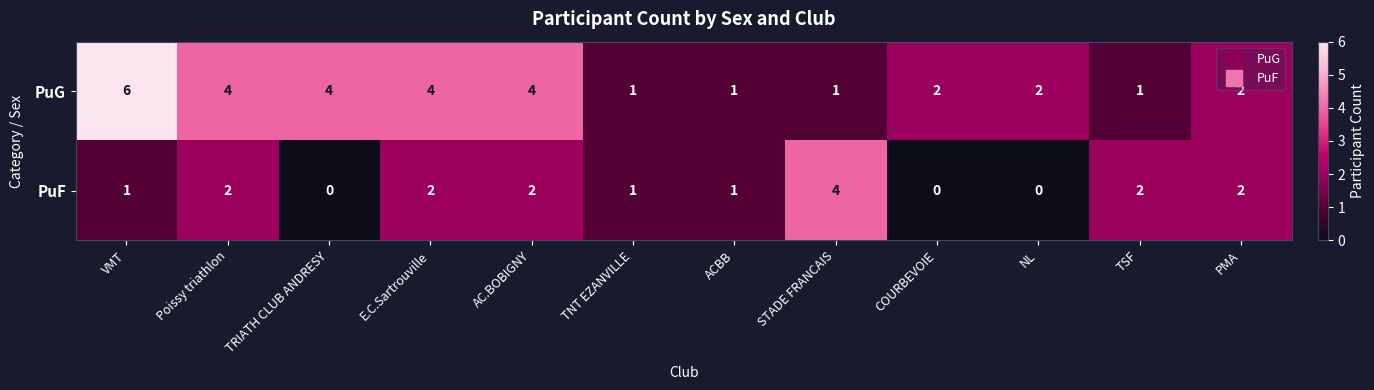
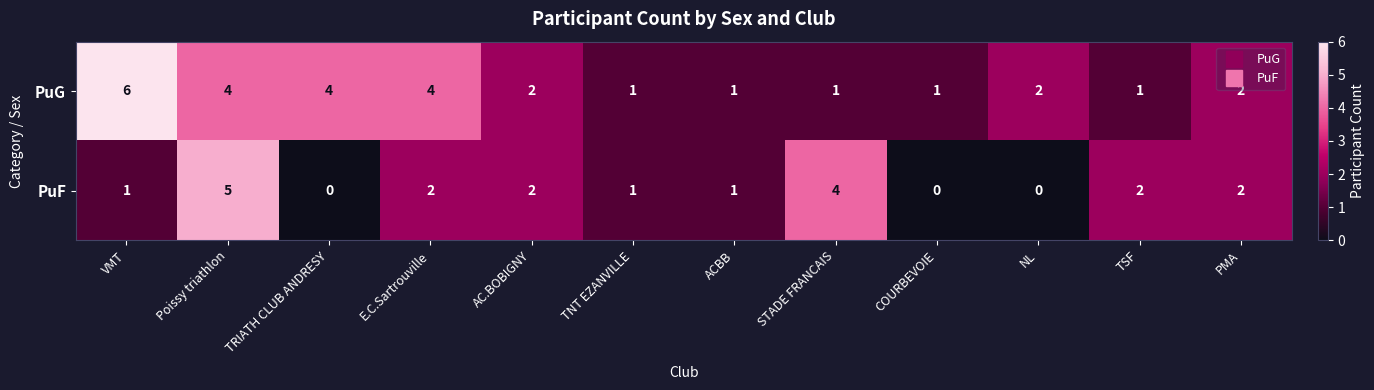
PuG, AC.BOBIGNY: 4 -> 2
PuG, COURBEVOIE: 2 -> 1
PuF, Poissy triathlon: 2 -> 5
